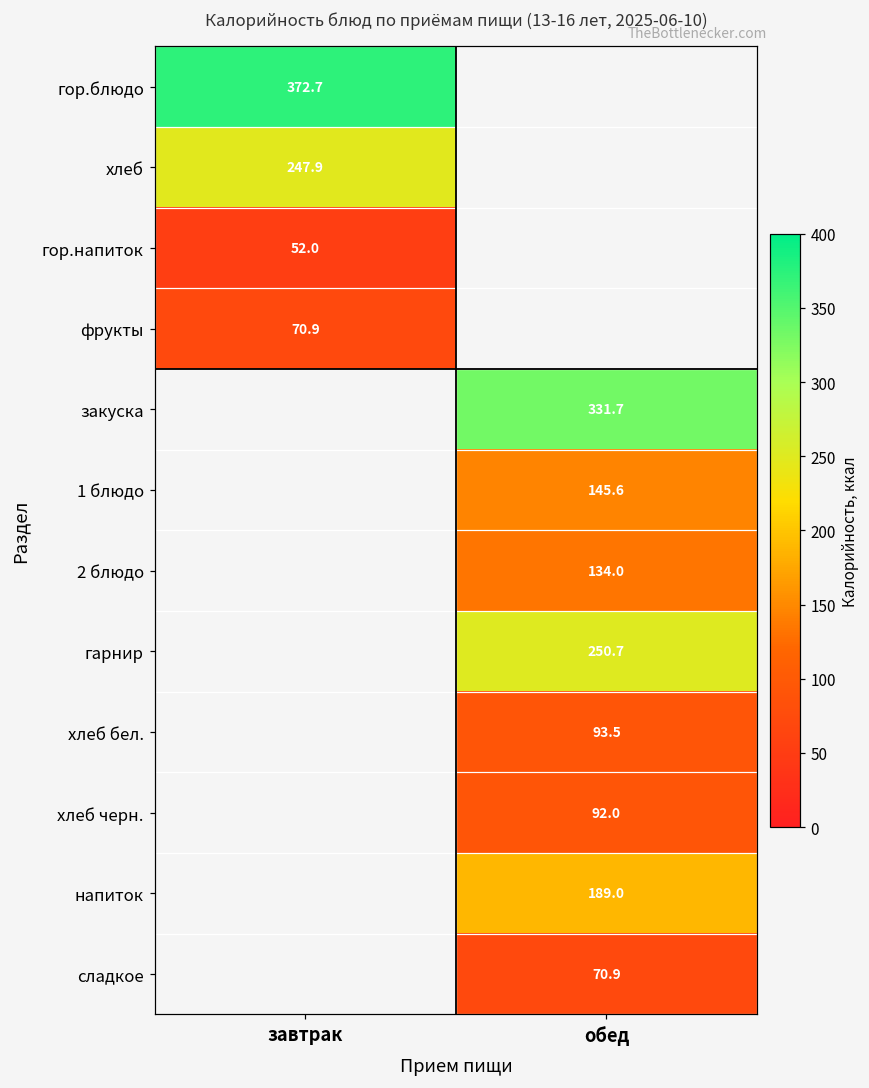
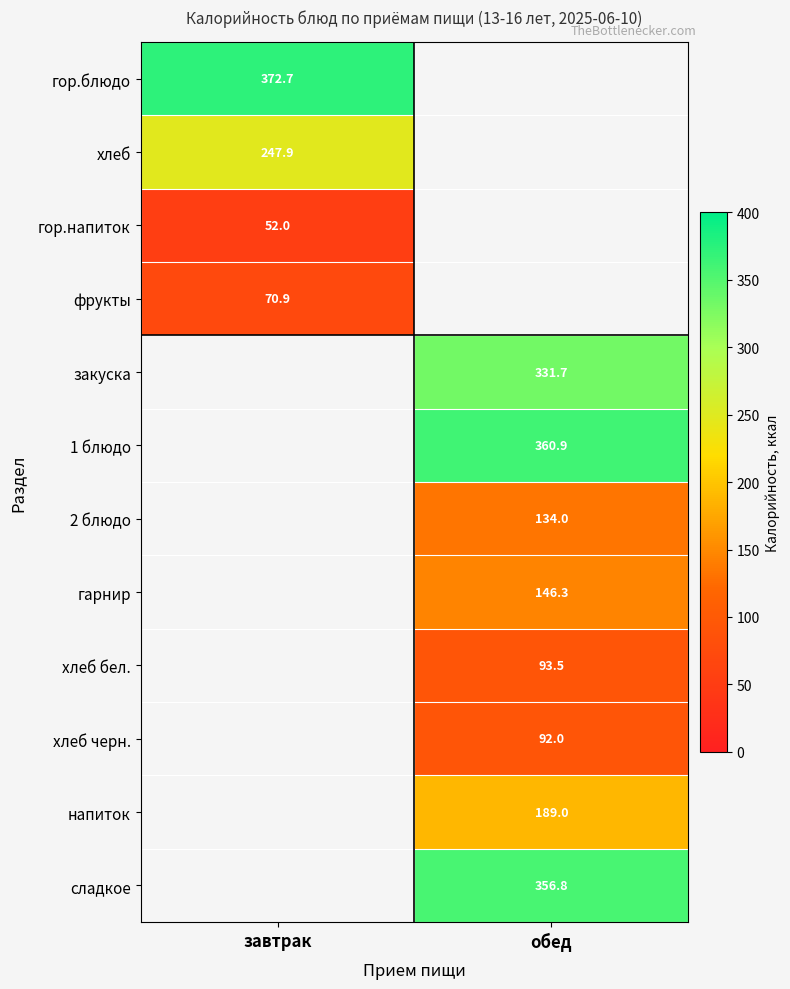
1 блюдо, обед: 145.6 -> 360.9
гарнир, обед: 250.7 -> 146.3
сладкое, обед: 70.9 -> 356.8
